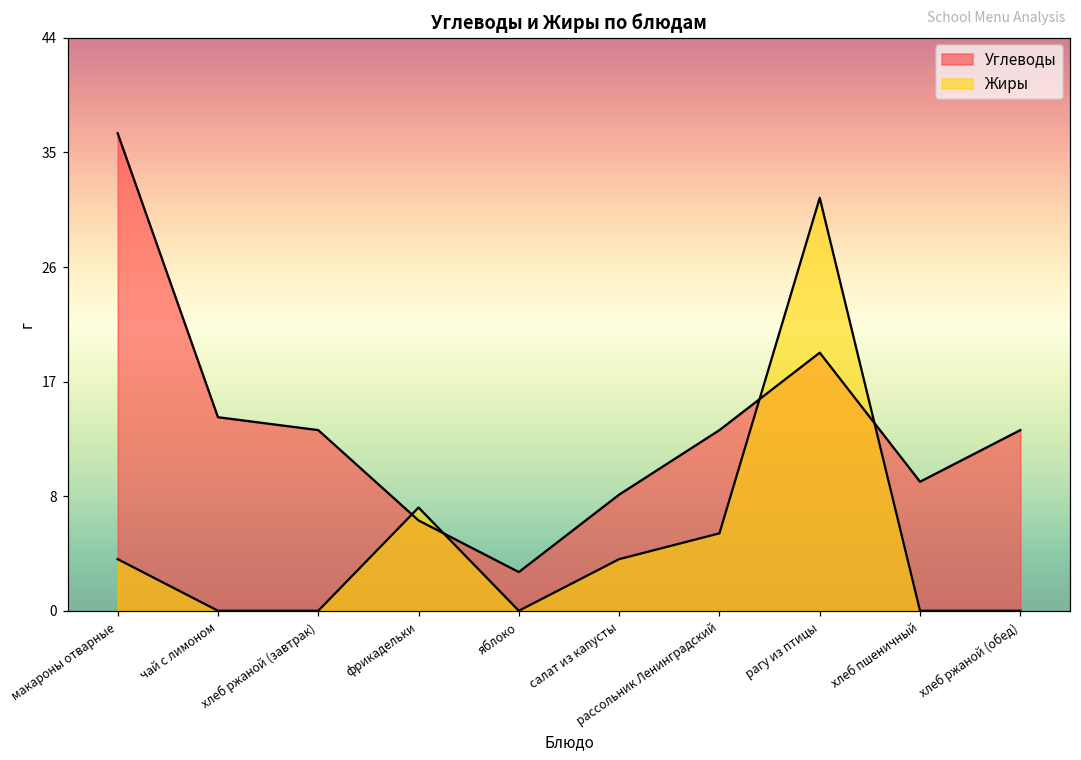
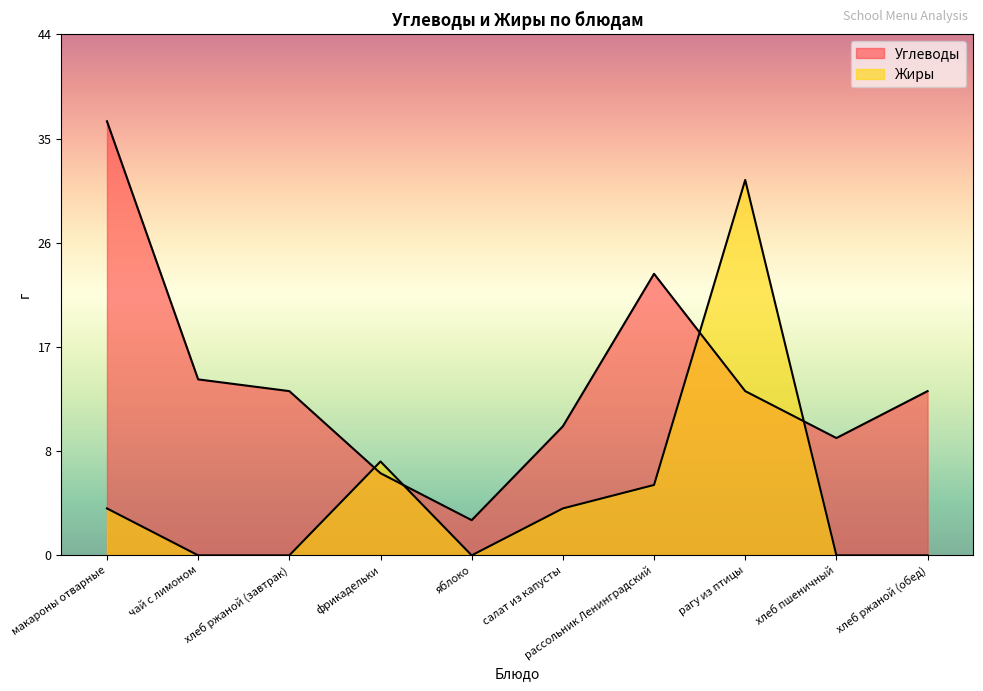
Углеводы, салат из капусты: 9 -> 11
Углеводы, рассольник Ленинградский: 14 -> 24
Углеводы, рагу из птицы: 20 -> 14
